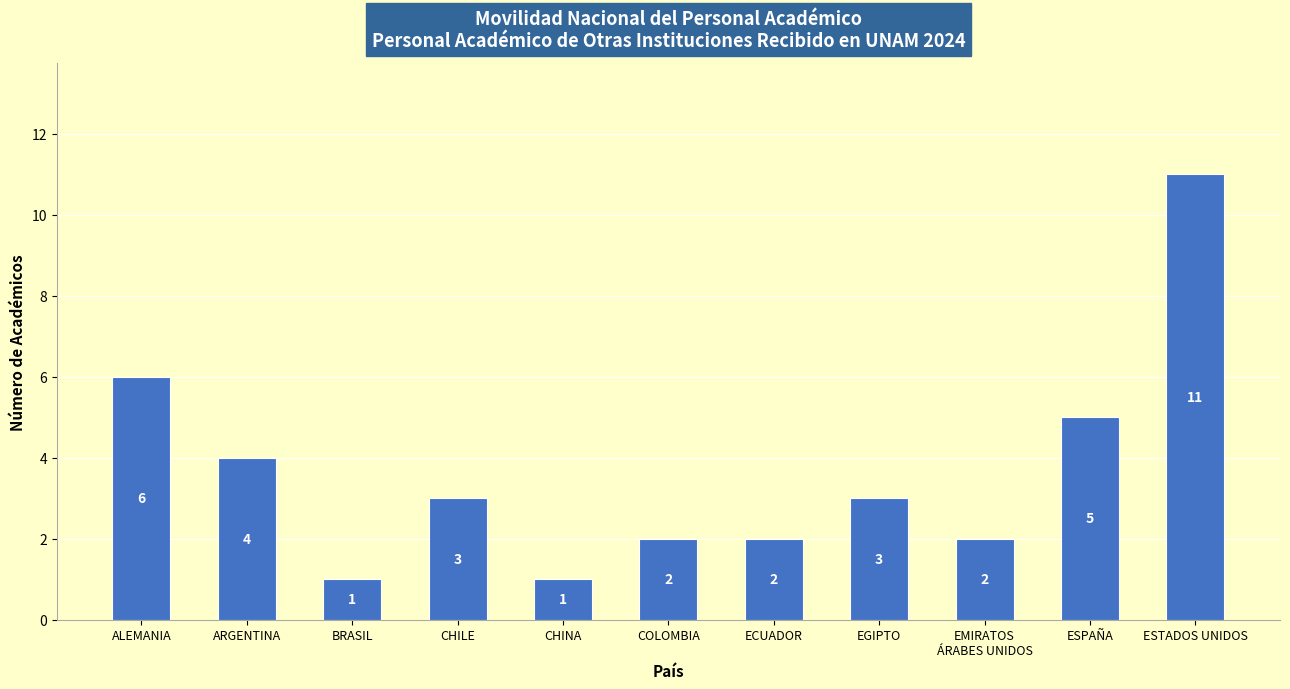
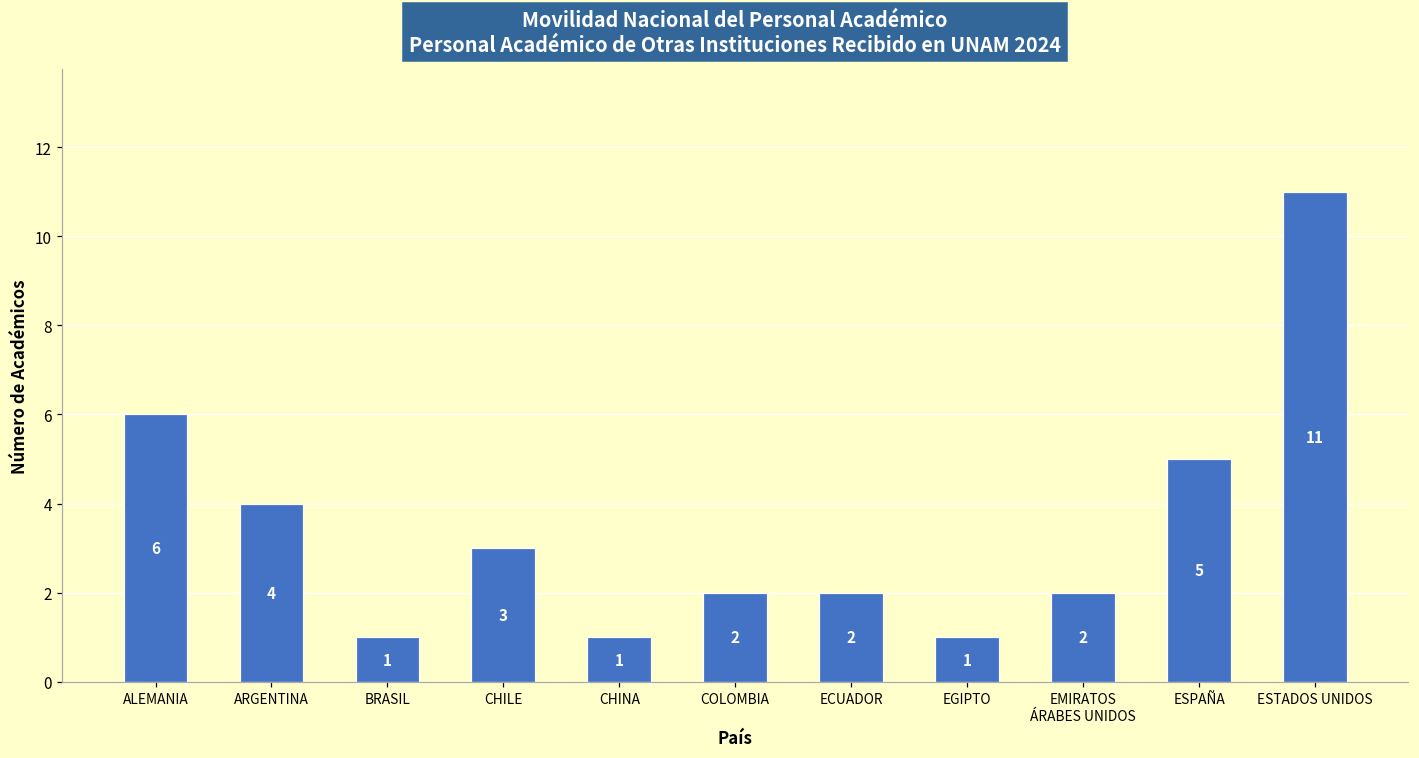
EGIPTO: 3 -> 1
